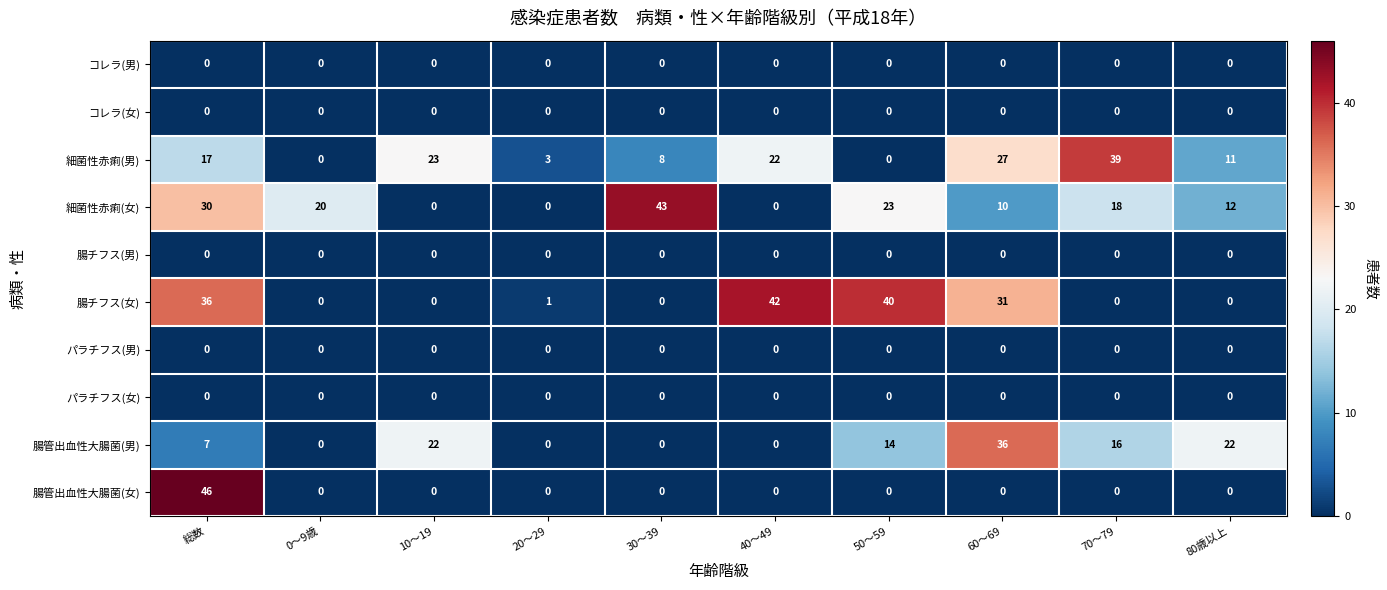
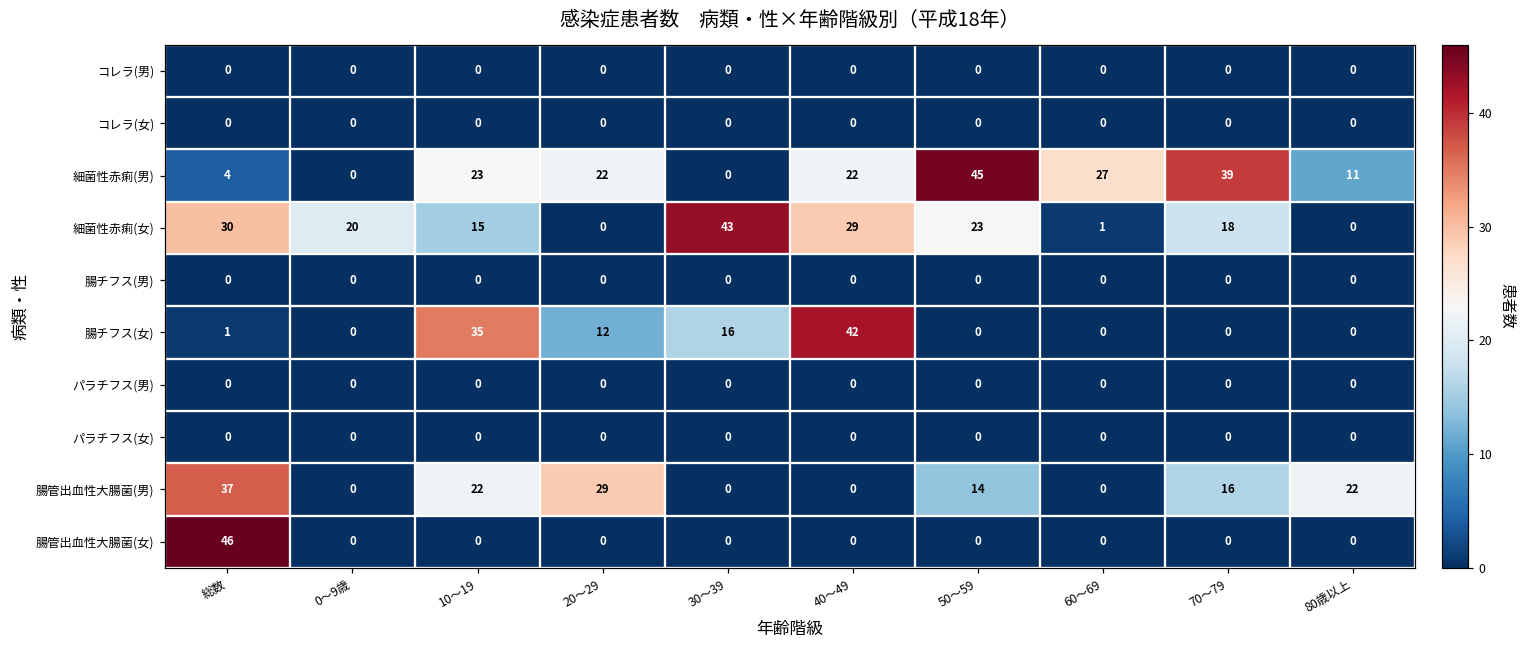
細菌性赤痢(男), 総数: 17 -> 4
細菌性赤痢(男), 20～29: 3 -> 22
細菌性赤痢(男), 30～39: 8 -> 0
細菌性赤痢(男), 50～59: 0 -> 45
細菌性赤痢(女), 10～19: 0 -> 15
細菌性赤痢(女), 40～49: 0 -> 29
細菌性赤痢(女), 60～69: 10 -> 1
細菌性赤痢(女), 80歳以上: 12 -> 0
腸チフス(女), 総数: 36 -> 1
腸チフス(女), 10～19: 0 -> 35
腸チフス(女), 20～29: 1 -> 12
腸チフス(女), 30～39: 0 -> 16
腸チフス(女), 50～59: 40 -> 0
腸チフス(女), 60～69: 31 -> 0
腸管出血性大腸菌(男), 総数: 7 -> 37
腸管出血性大腸菌(男), 20～29: 0 -> 29
腸管出血性大腸菌(男), 60～69: 36 -> 0
